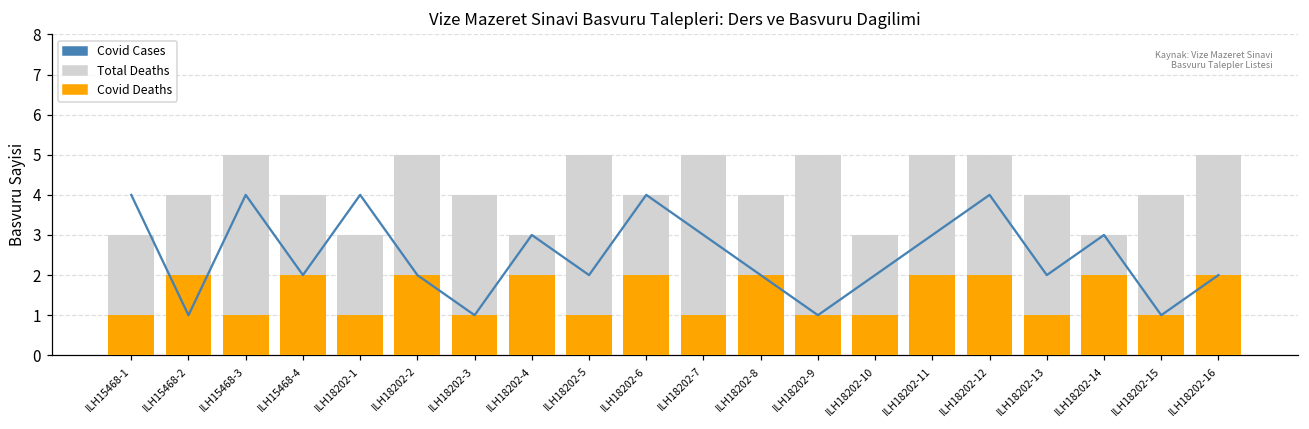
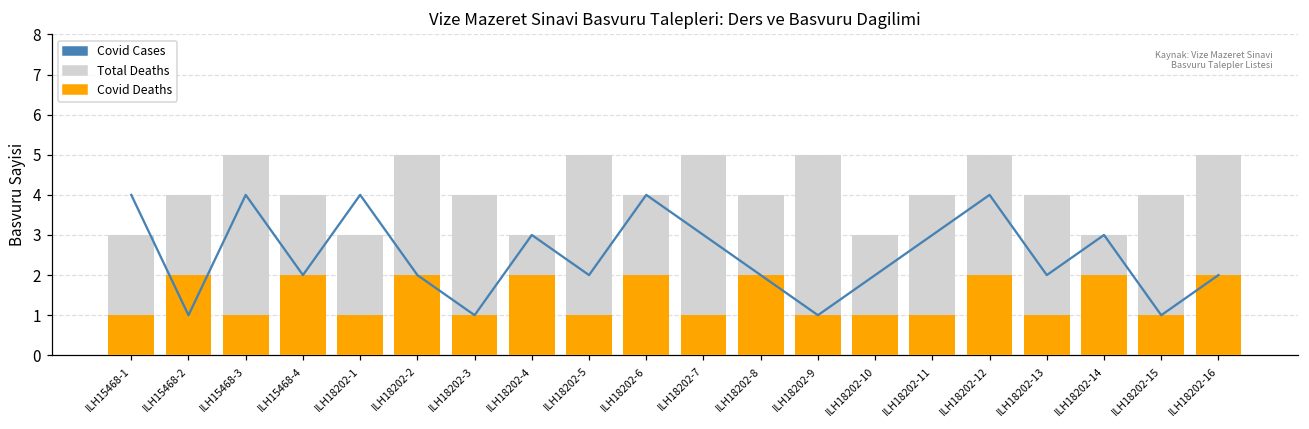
Total Deaths, ILH18202-11: 5 -> 4
Covid Deaths, ILH18202-11: 2 -> 1
